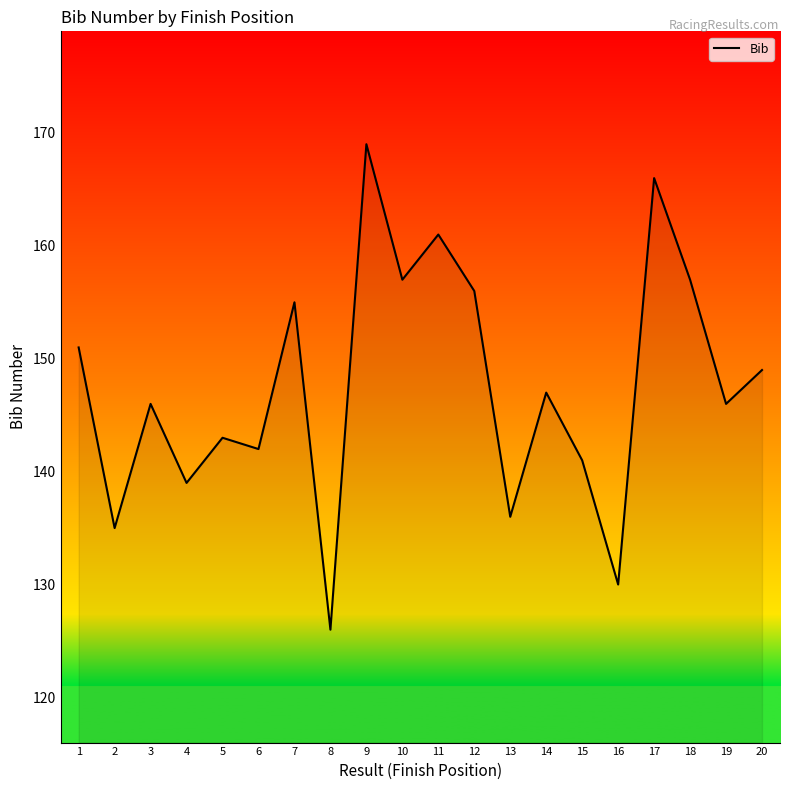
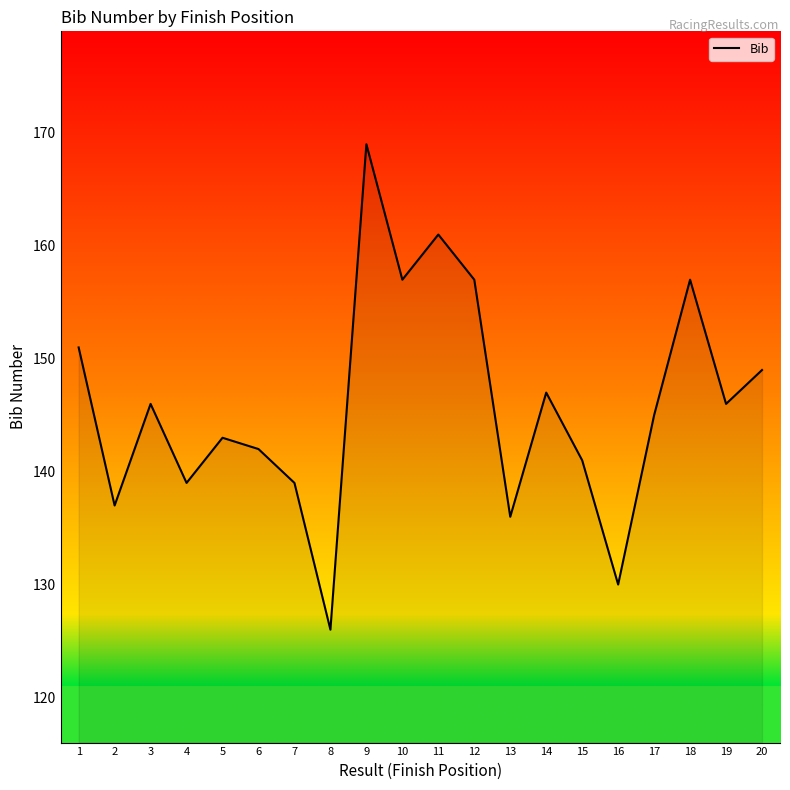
2: 135 -> 137
7: 155 -> 139
12: 156 -> 157
17: 166 -> 145
